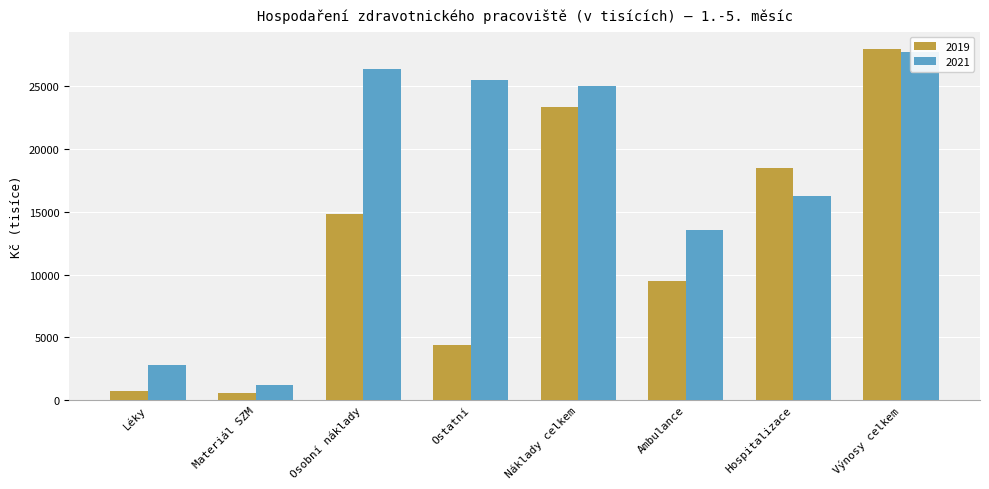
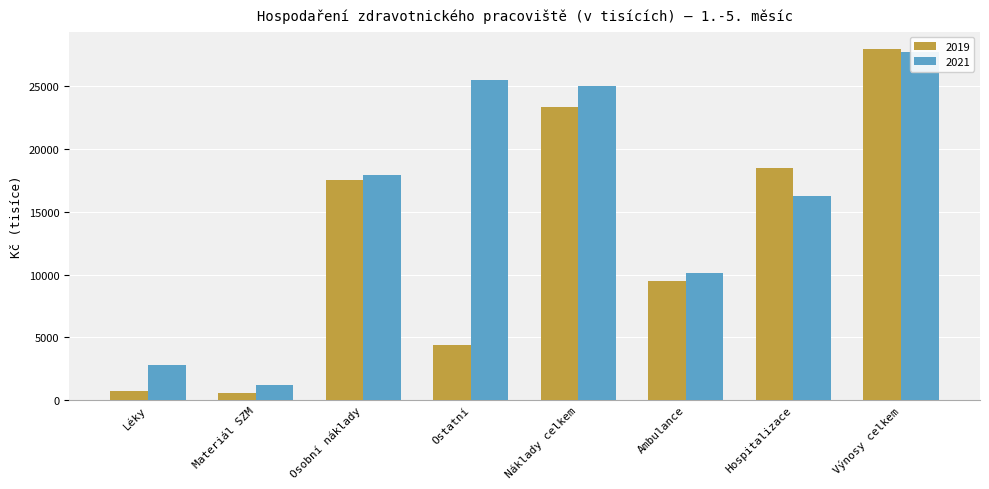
2019, Osobní náklady: 14800 -> 17600
2021, Osobní náklady: 26400 -> 17900
2021, Ambulance: 13600 -> 10200
